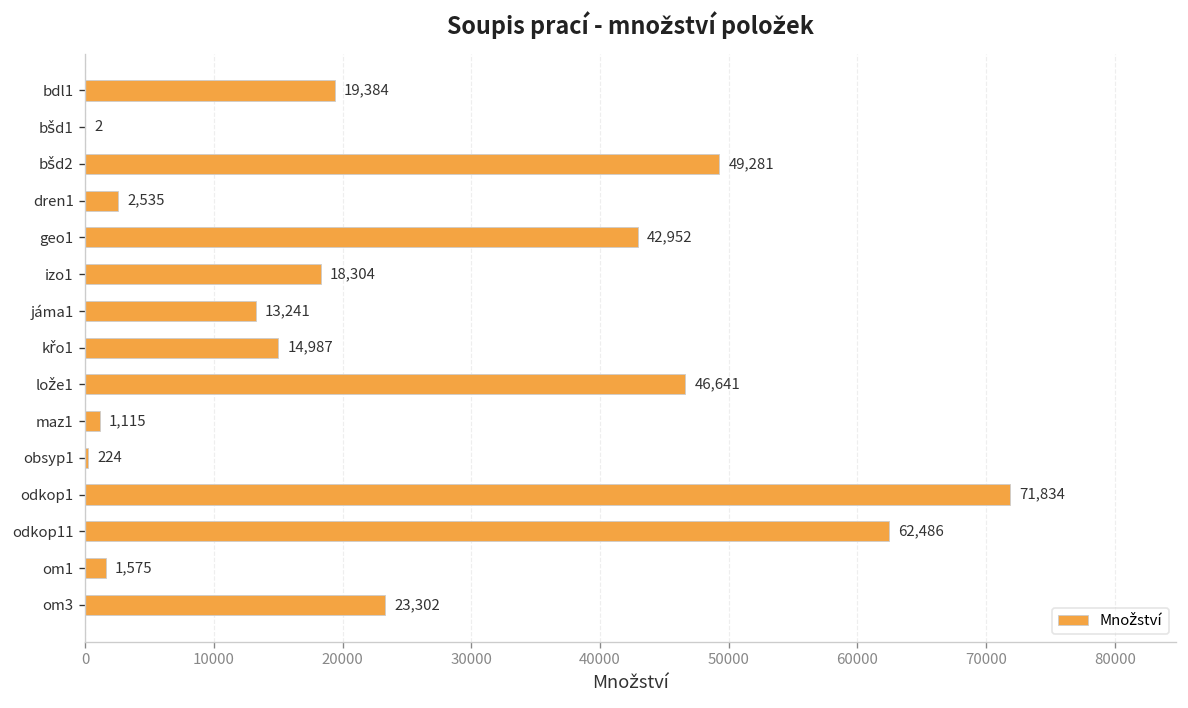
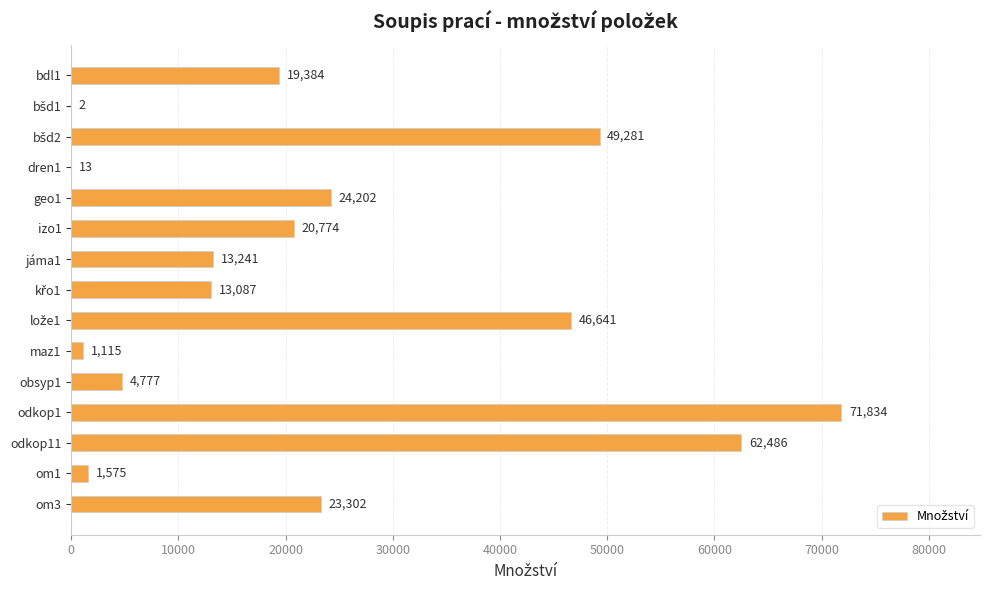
dren1: 2,535 -> 13
geo1: 42,952 -> 24,202
izo1: 18,304 -> 20,774
křo1: 14,987 -> 13,087
obsyp1: 224 -> 4,777
